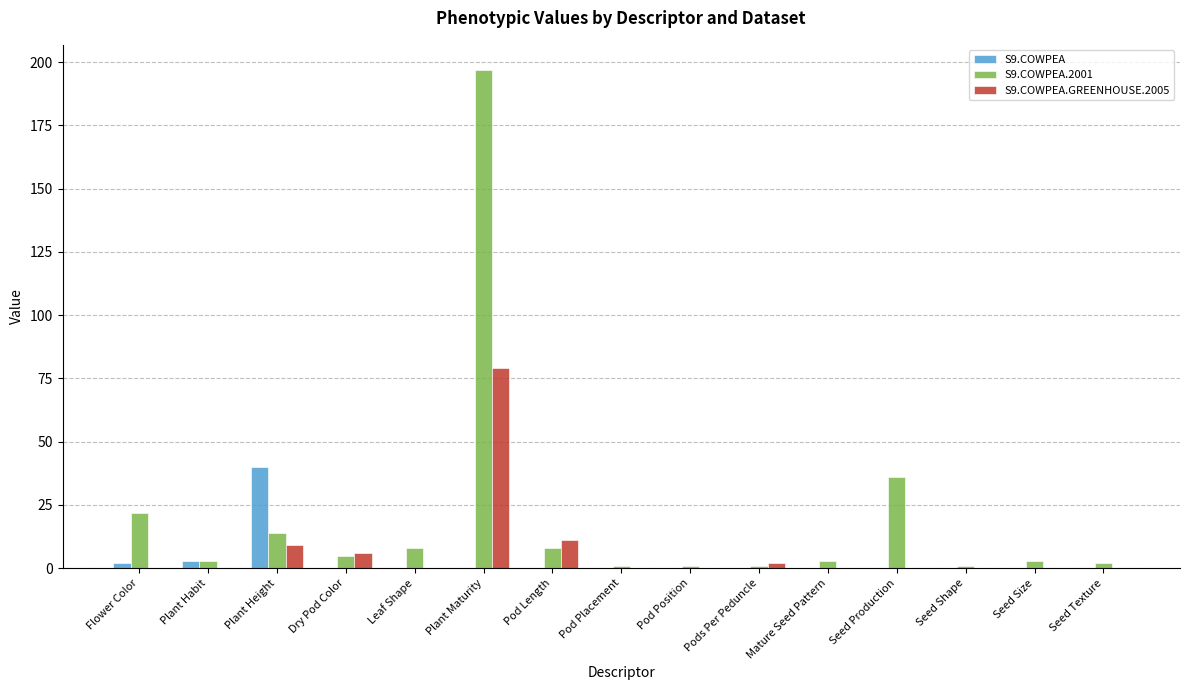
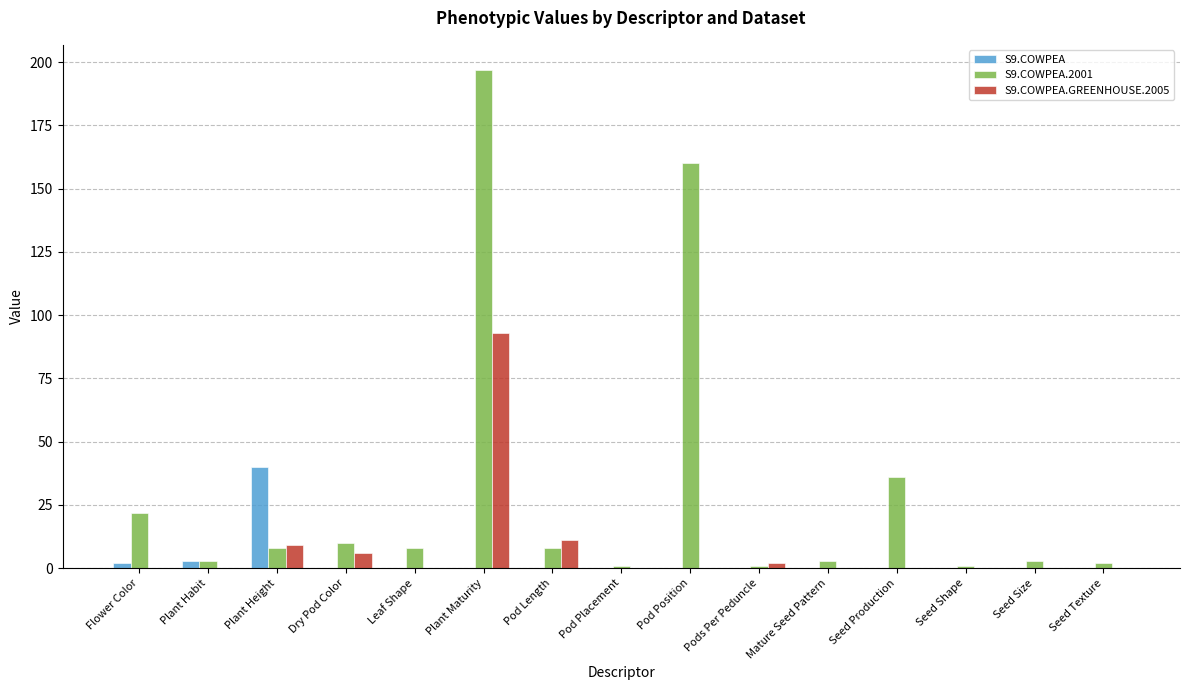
S9.COWPEA.2001, Plant Height: 14 -> 8
S9.COWPEA.2001, Dry Pod Color: 5 -> 10
S9.COWPEA.GREENHOUSE.2005, Plant Maturity: 79 -> 93
S9.COWPEA.2001, Pod Position: 1 -> 160
